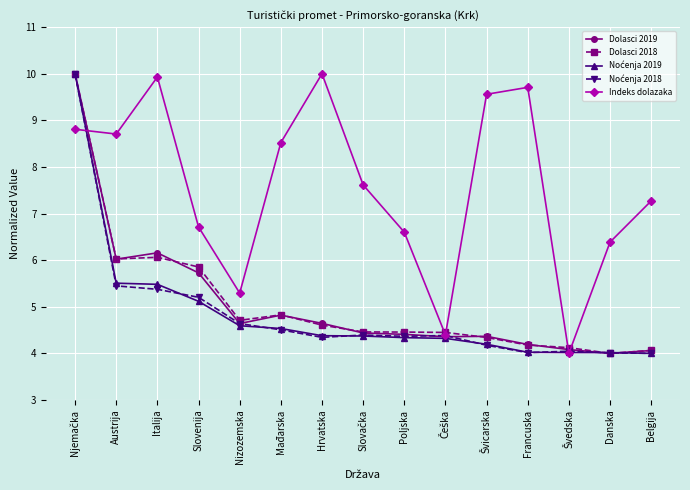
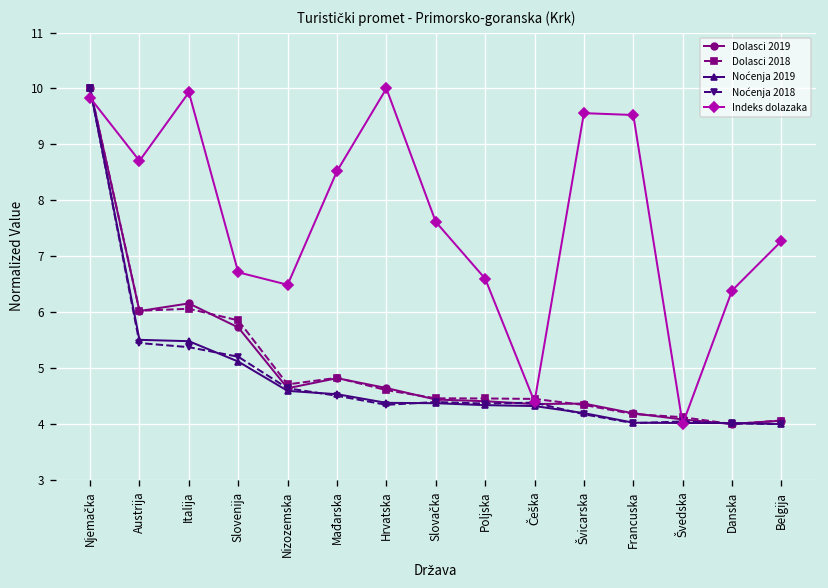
Indeks dolazaka, Njemačka: 8.8 -> 9.8
Indeks dolazaka, Nizozemska: 5.3 -> 6.5
Indeks dolazaka, Francuska: 9.7 -> 9.5
